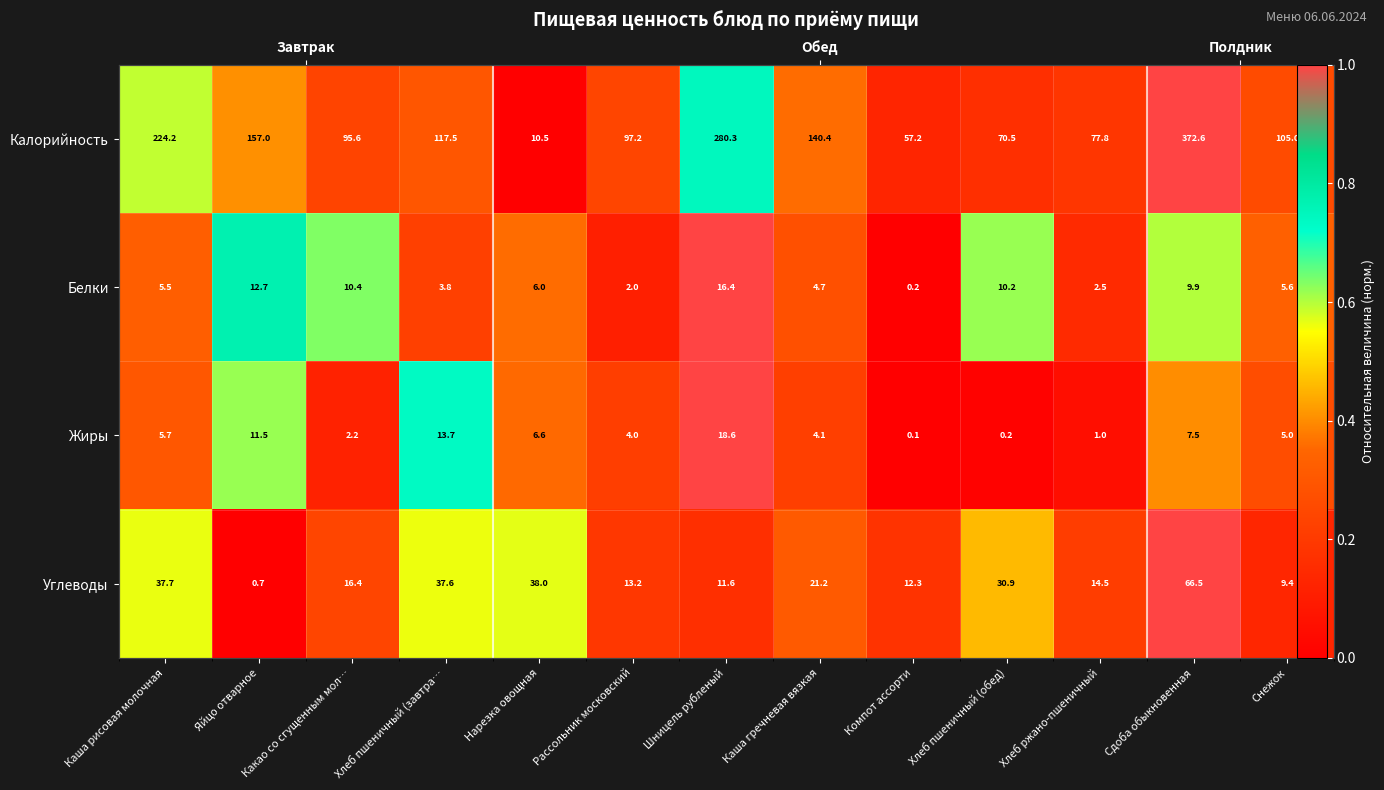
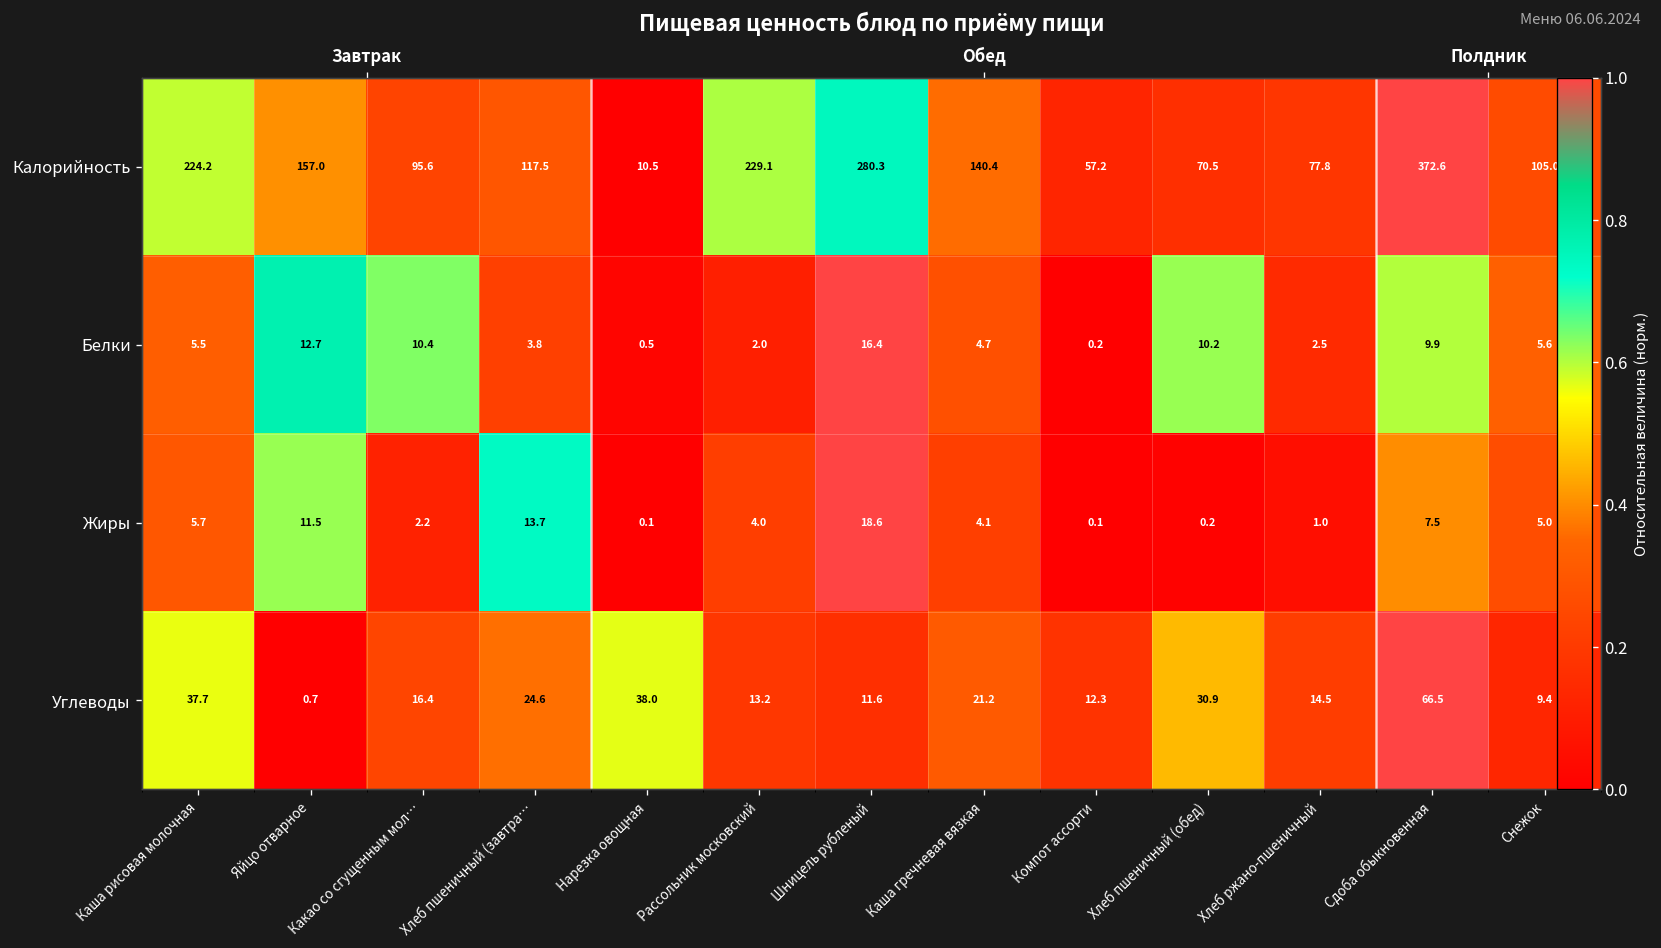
Калорийность, Рассольник московский: 97.2 -> 229.1
Белки, Нарезка овощная: 6.0 -> 0.5
Жиры, Нарезка овощная: 6.6 -> 0.1
Углеводы, Хлеб пшеничный (завтра…: 37.6 -> 24.6
